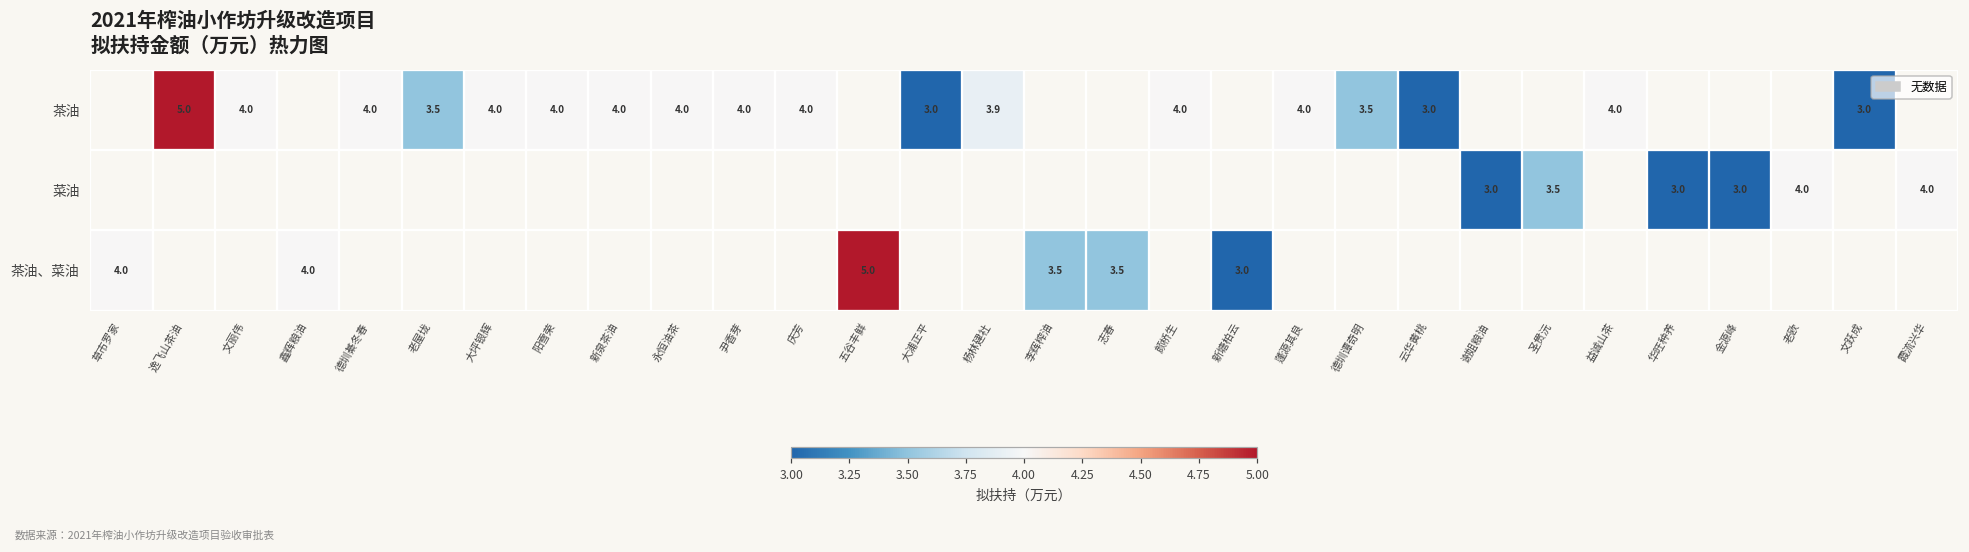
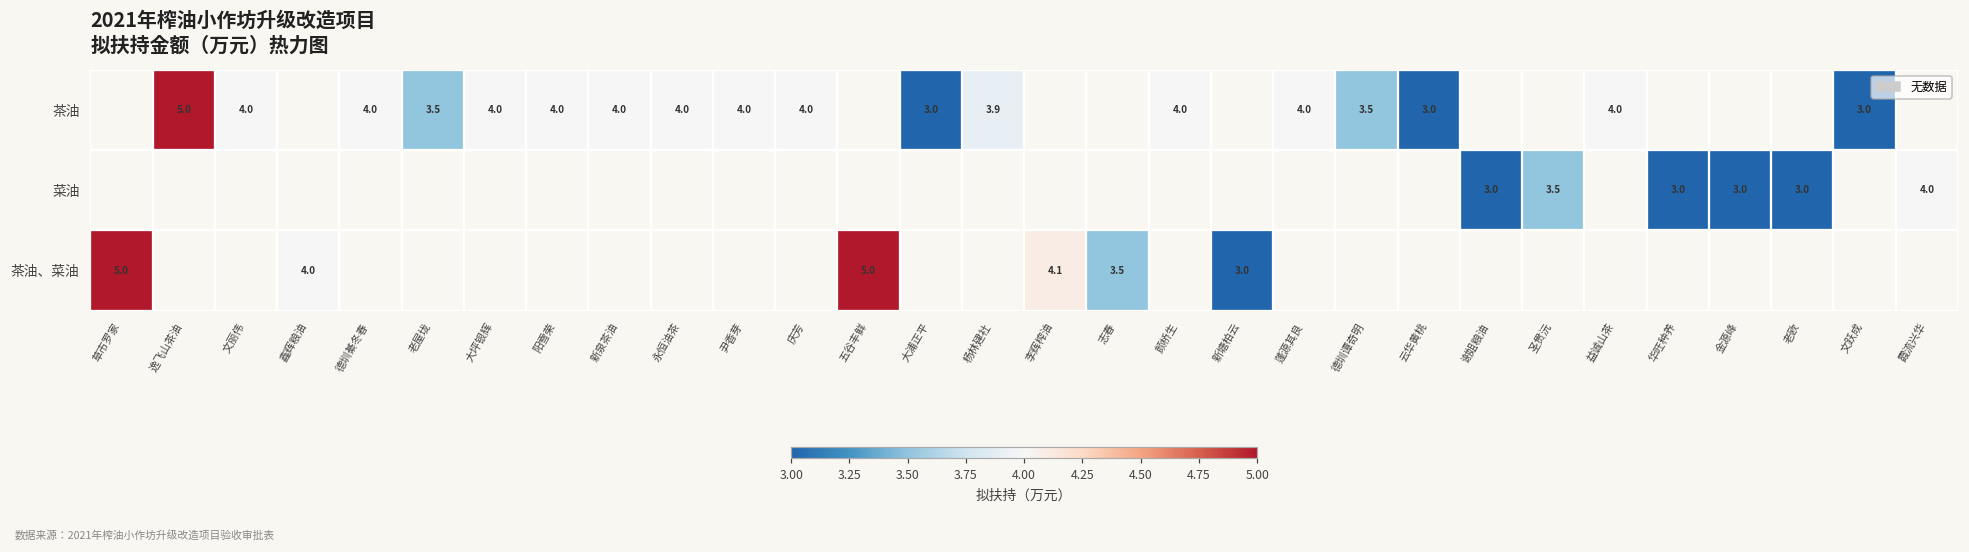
菜油, 老欧: 4.0 -> 3.0
茶油、菜油, 草市罗家: 4.0 -> 5.0
茶油、菜油, 李辉榨油: 3.5 -> 4.1
